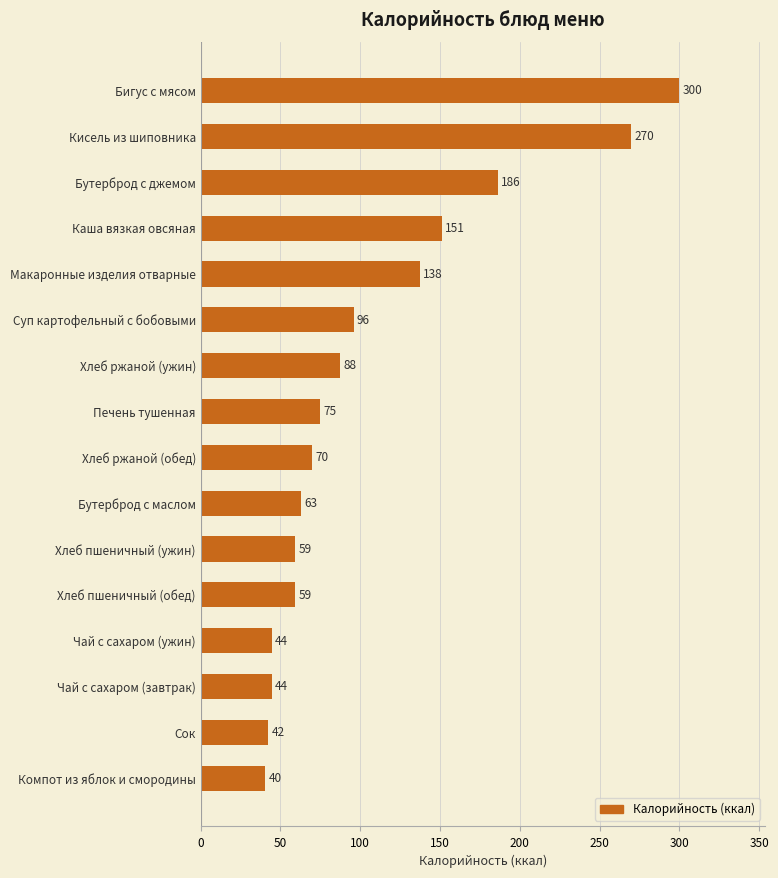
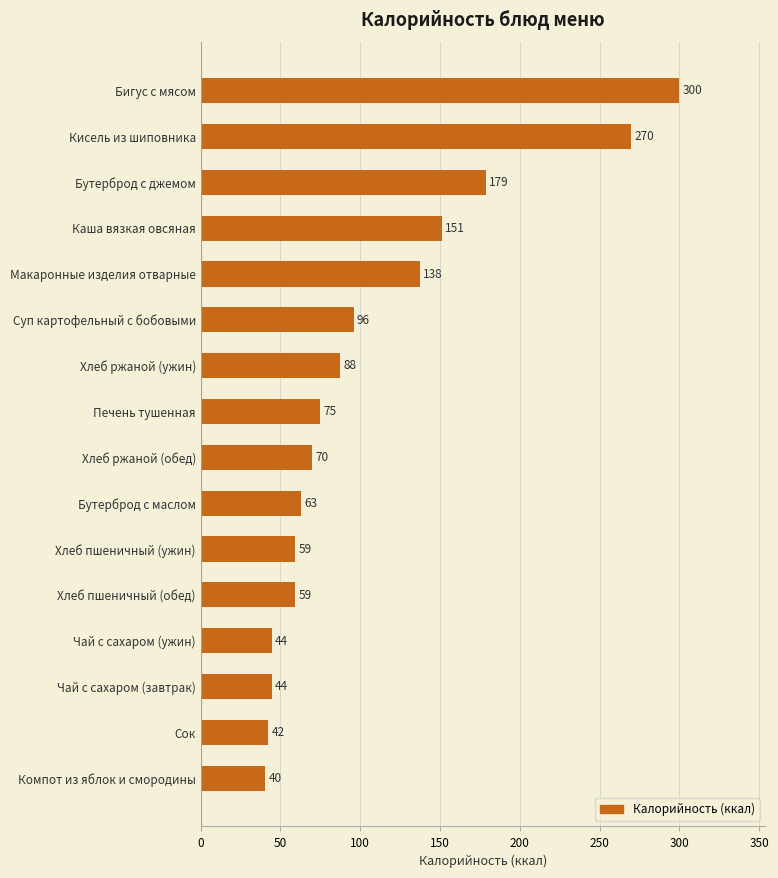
Бутерброд с джемом: 186 -> 179
